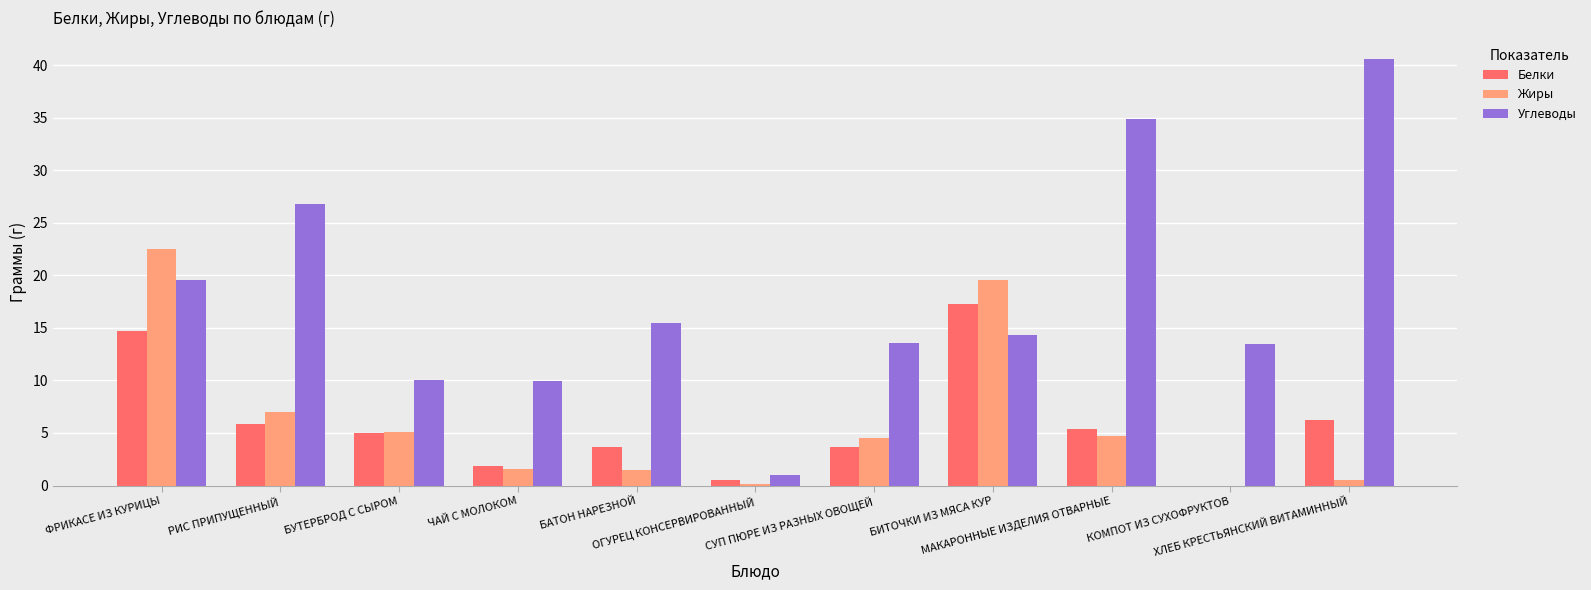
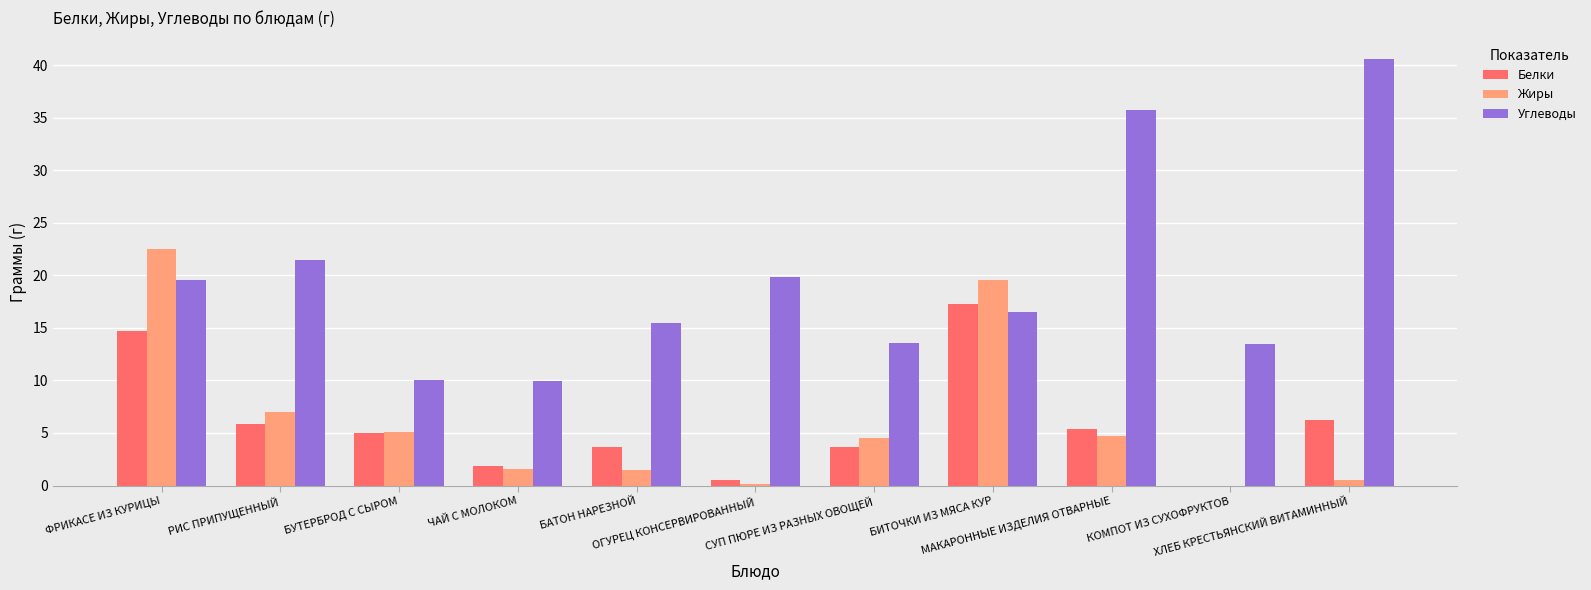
Углеводы, РИС ПРИПУЩЕННЫЙ: 26.8 -> 21.5
Углеводы, ОГУРЕЦ КОНСЕРВИРОВАННЫЙ: 1.0 -> 19.8
Углеводы, БИТОЧКИ ИЗ МЯСА КУР: 14.3 -> 16.5
Углеводы, МАКАРОННЫЕ ИЗДЕЛИЯ ОТВАРНЫЕ: 34.9 -> 35.7
